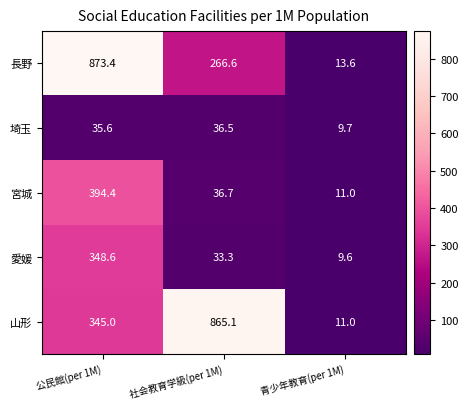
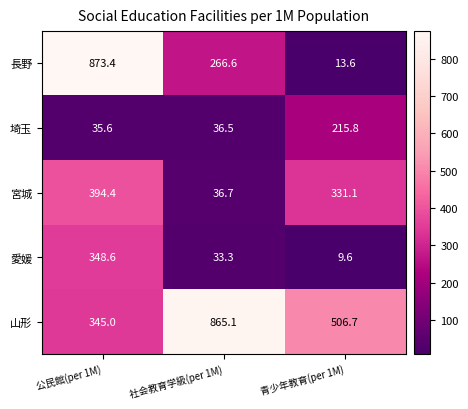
埼玉, 青少年教育(per 1M): 9.7 -> 215.8
宮城, 青少年教育(per 1M): 11.0 -> 331.1
山形, 青少年教育(per 1M): 11.0 -> 506.7
